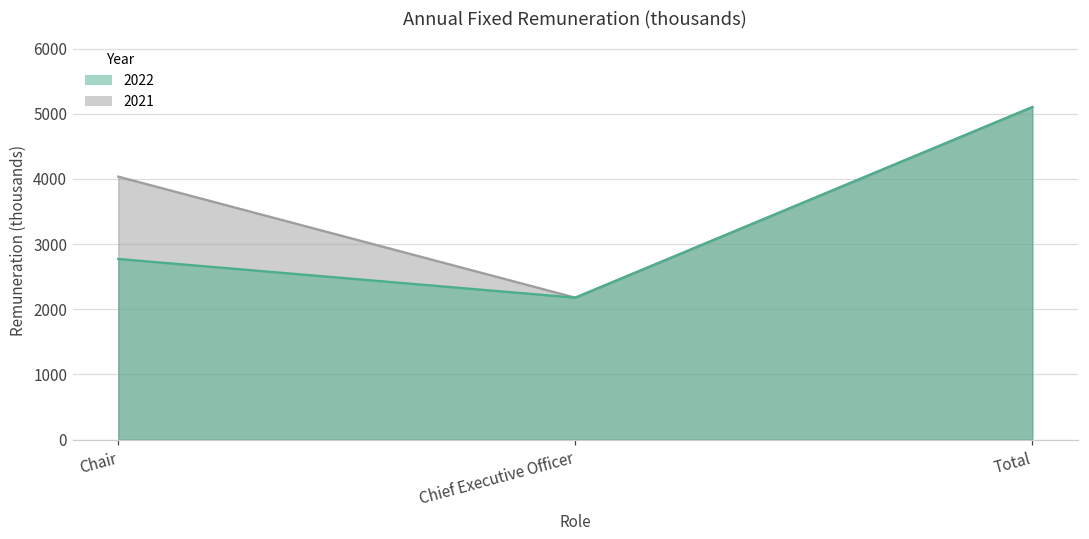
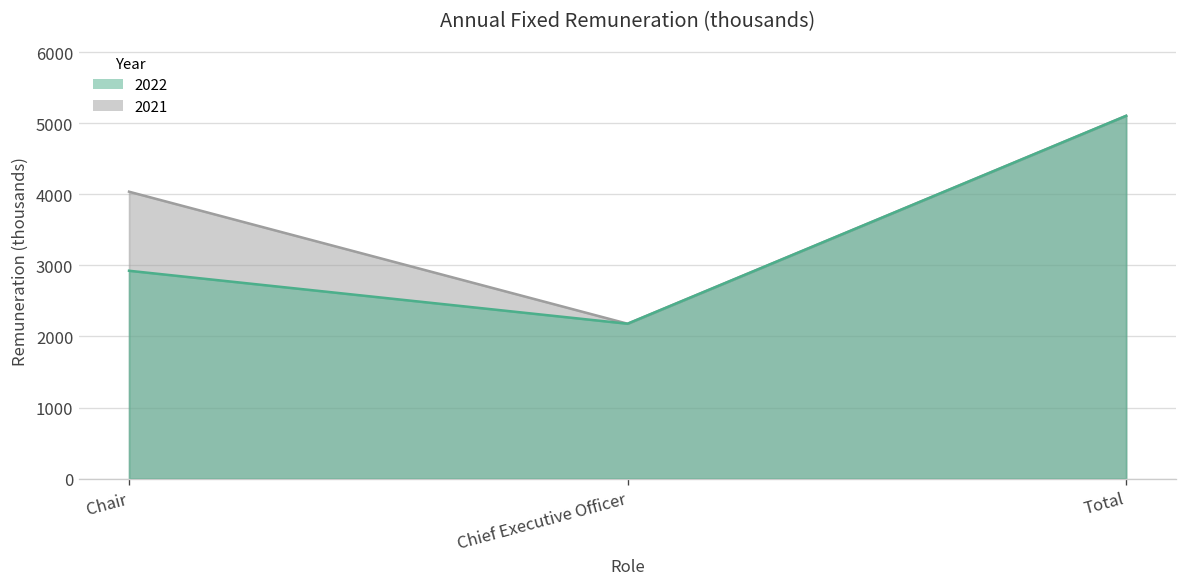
2022, Chair: 2800 -> 2900
